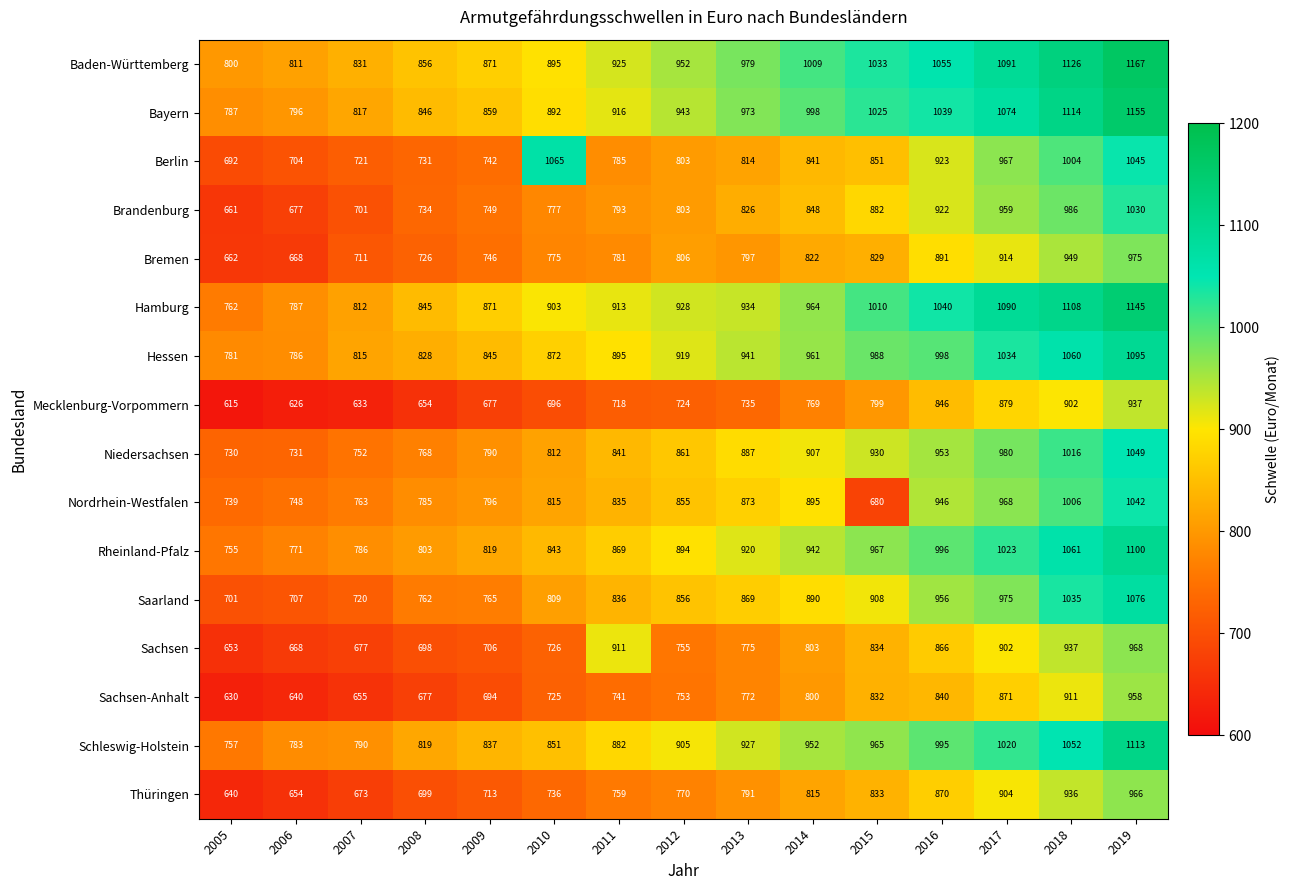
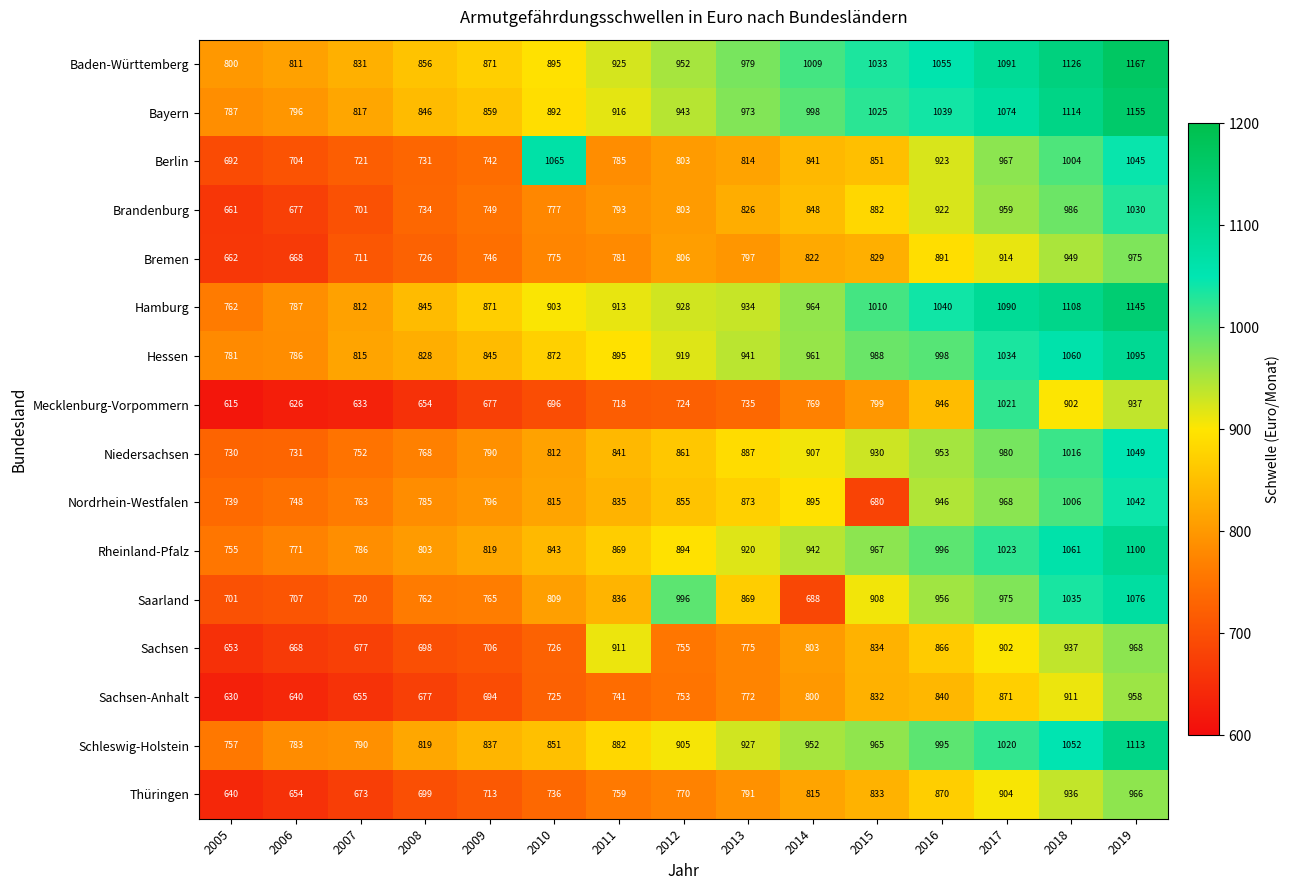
Mecklenburg-Vorpommern, 2017: 879 -> 1021
Saarland, 2012: 856 -> 996
Saarland, 2014: 890 -> 688
